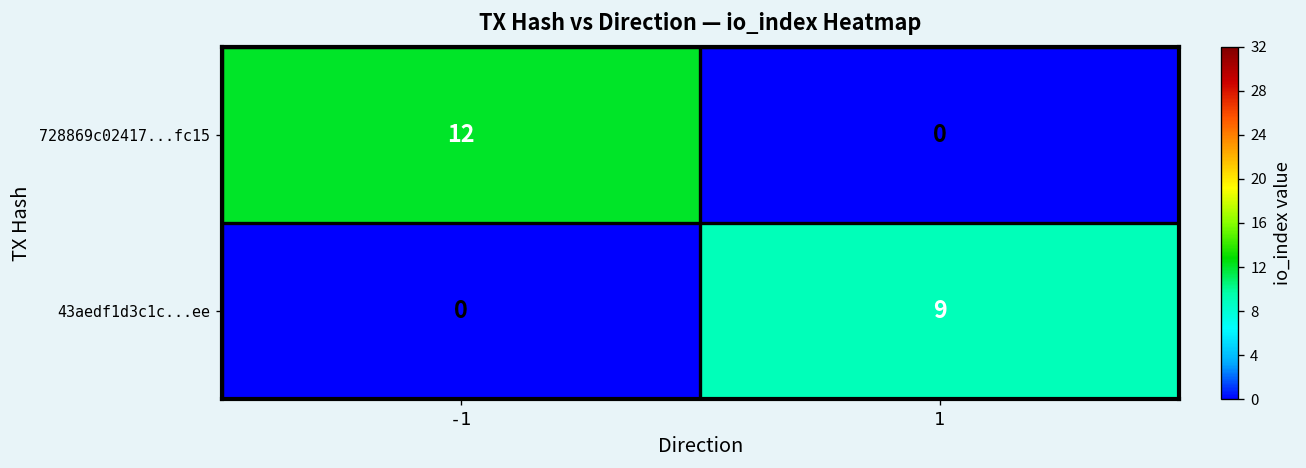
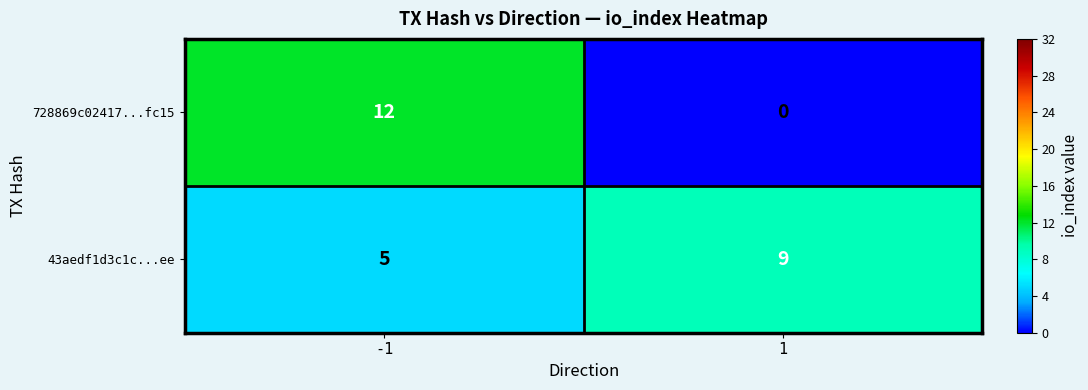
43aedf1d3c1c...ee, -1: 0 -> 5
